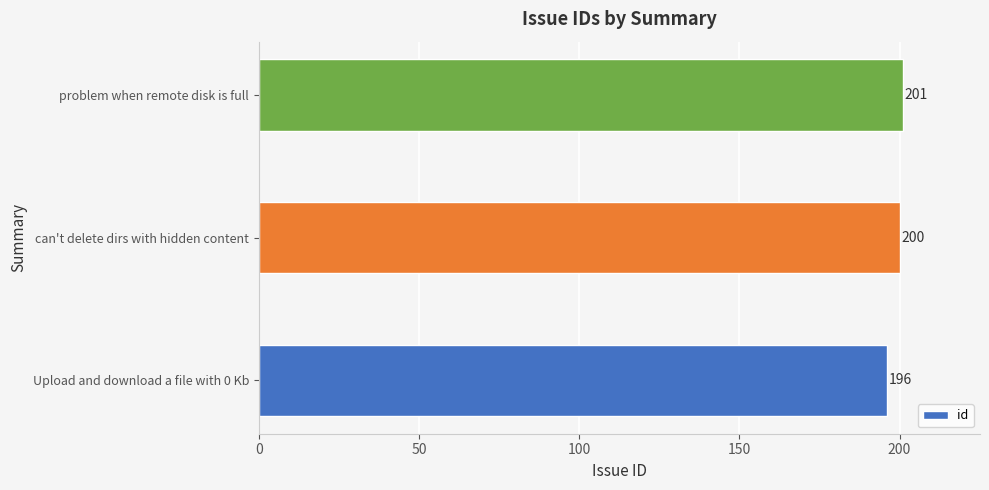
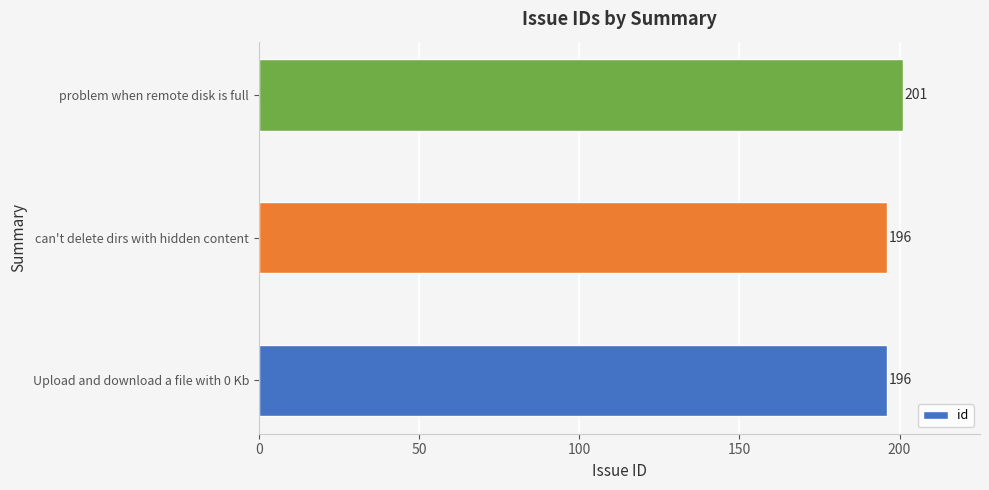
can't delete dirs with hidden content: 200 -> 196
